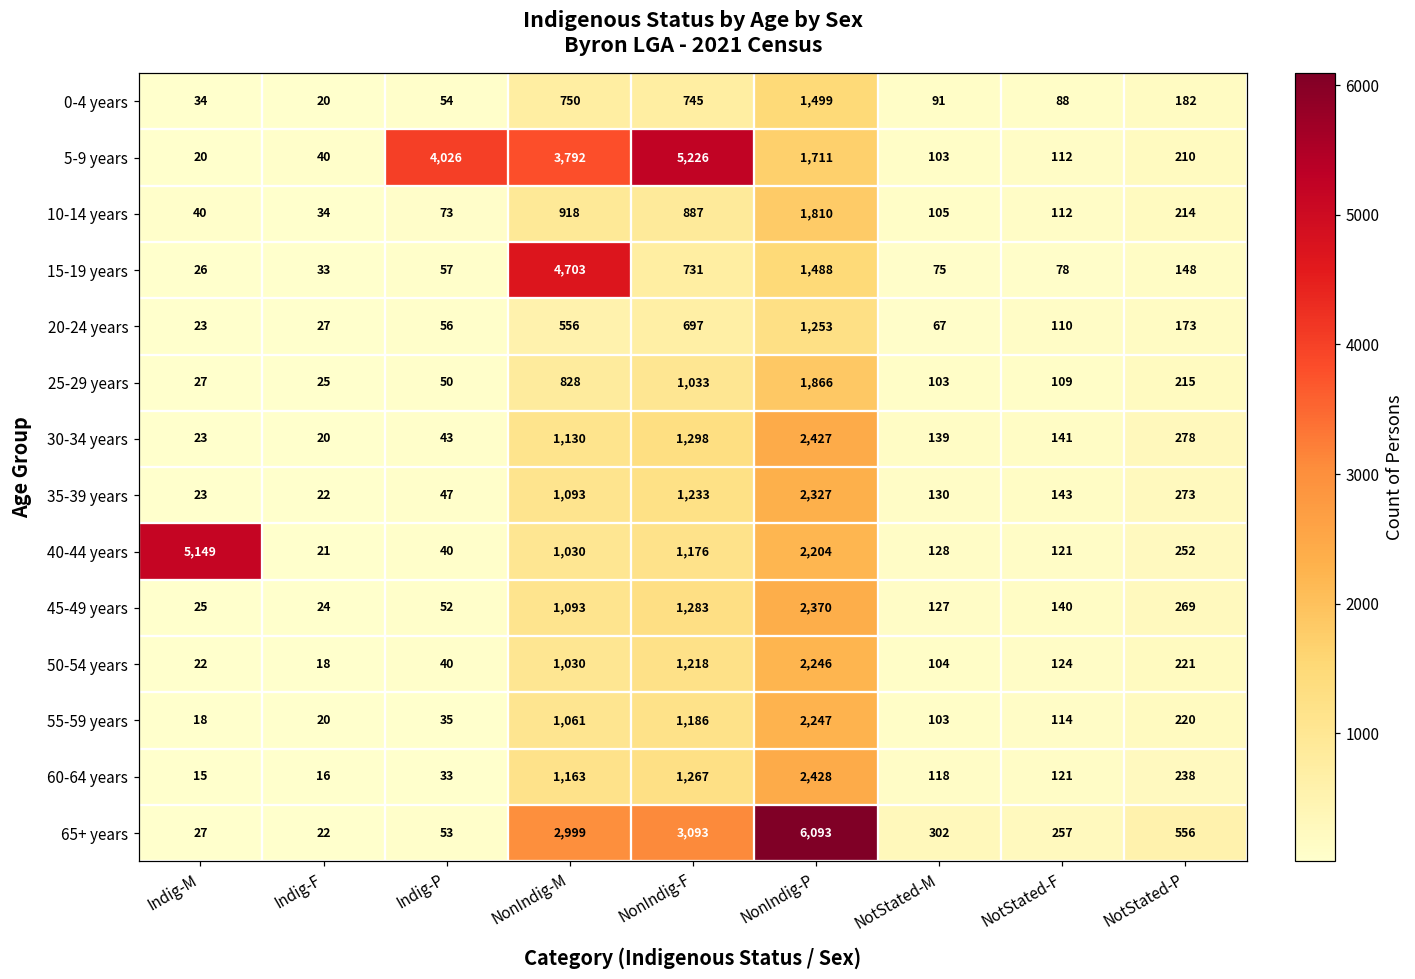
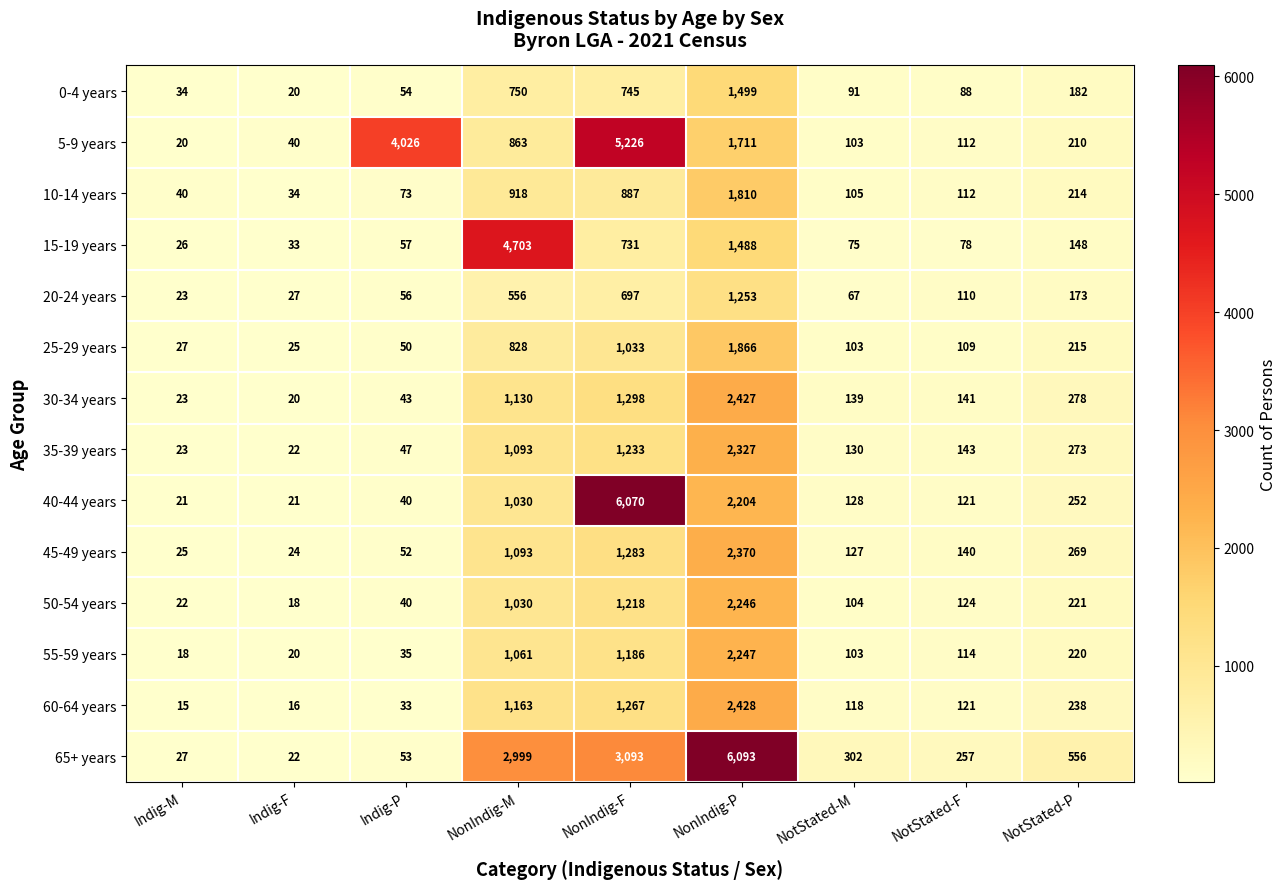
5-9 years, NonIndig-M: 3,792 -> 863
40-44 years, Indig-M: 5,149 -> 21
40-44 years, NonIndig-F: 1,176 -> 6,070
